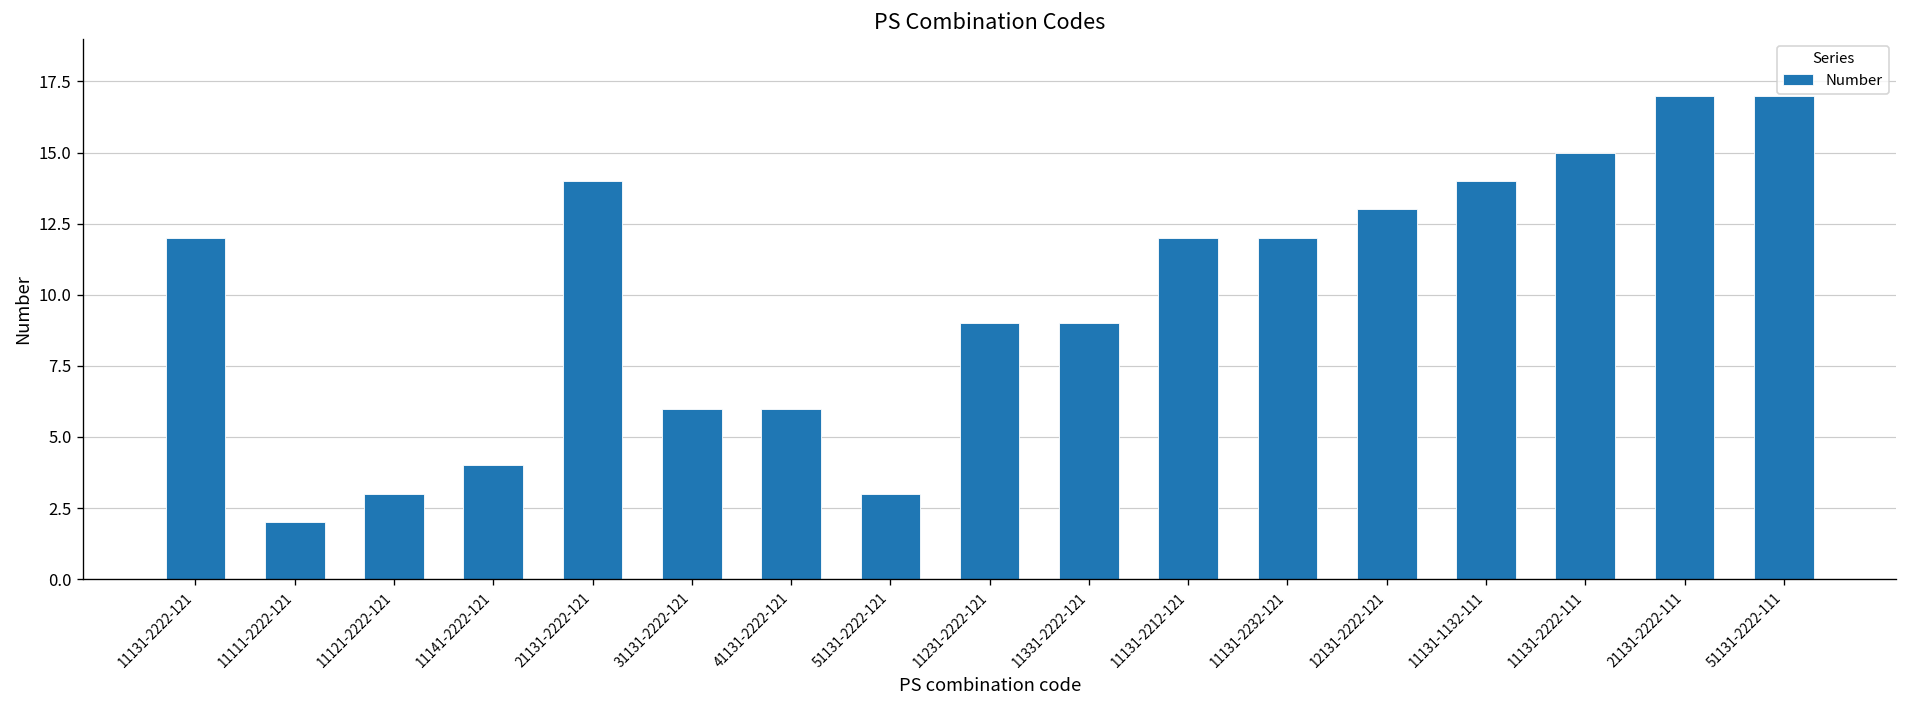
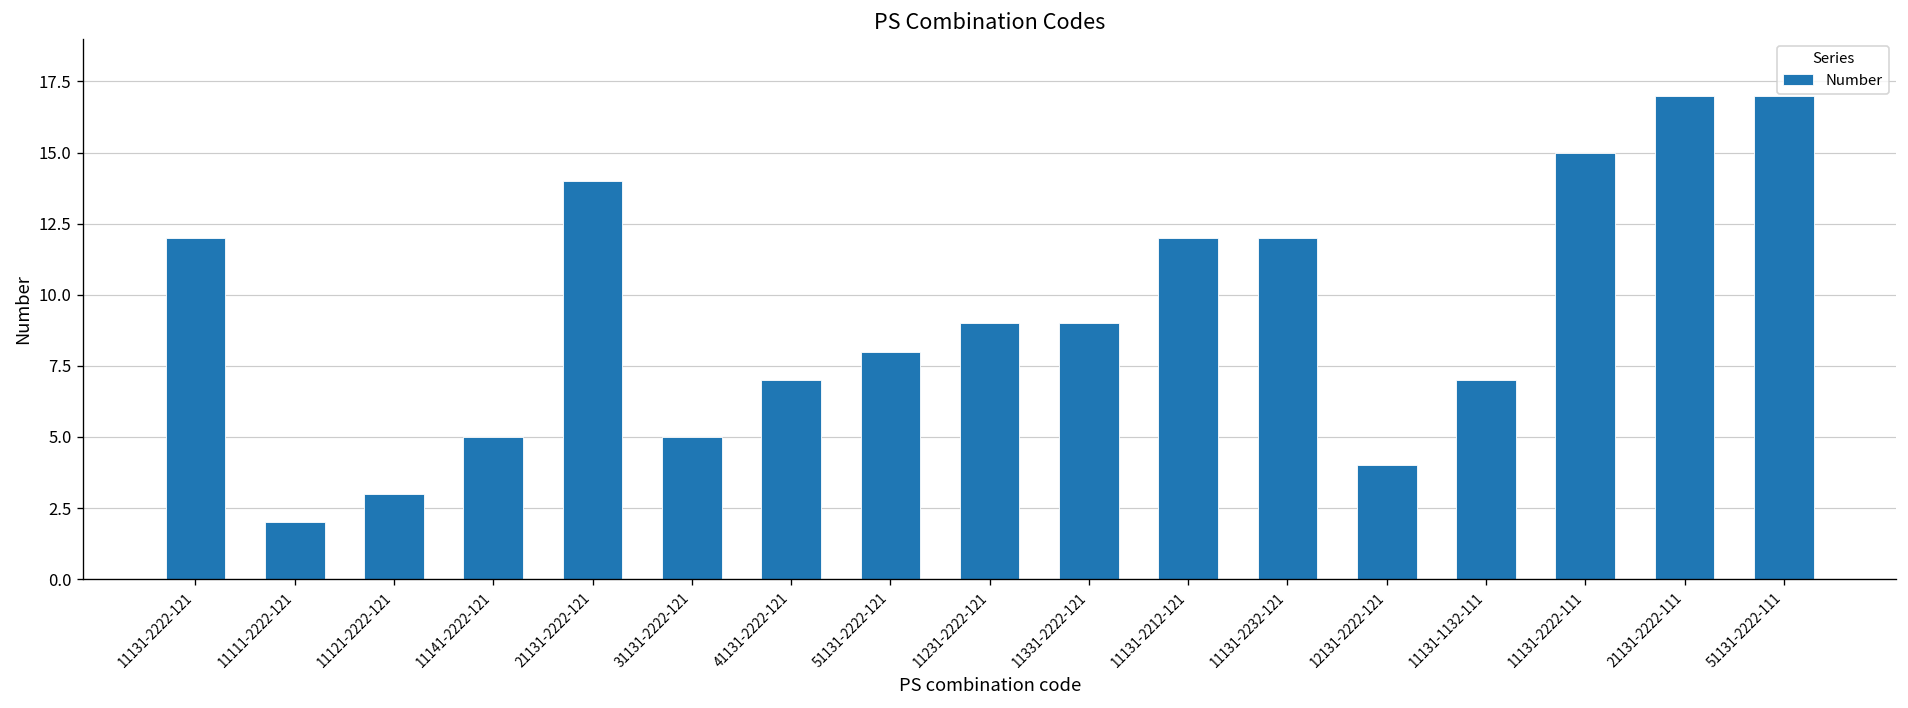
11141-2222-121: 4 -> 5
31131-2222-121: 6 -> 5
41131-2222-121: 6 -> 7
51131-2222-121: 3 -> 8
12131-2222-121: 13 -> 4
11131-1132-111: 14 -> 7
